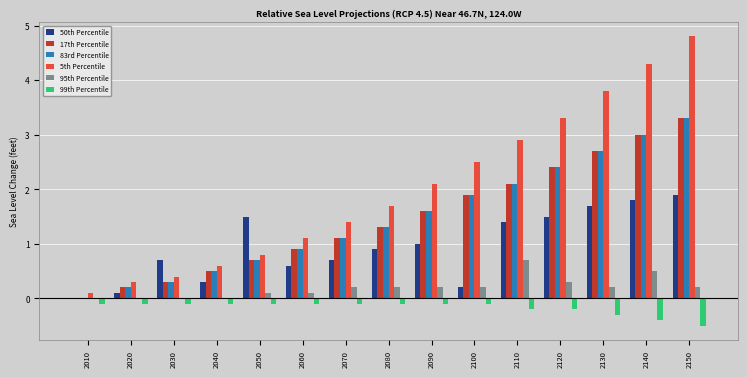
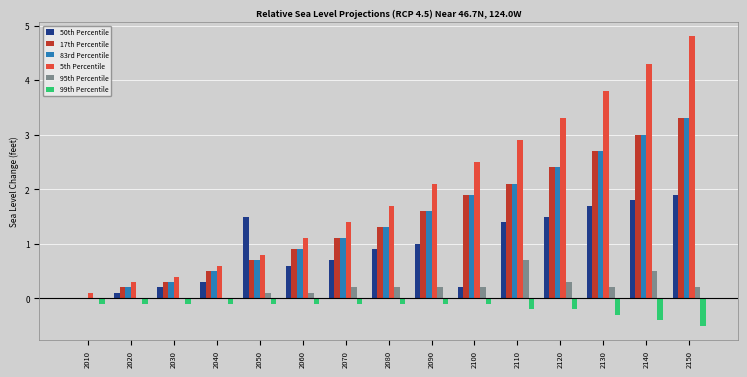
50th Percentile, 2030: 0.7 -> 0.2
